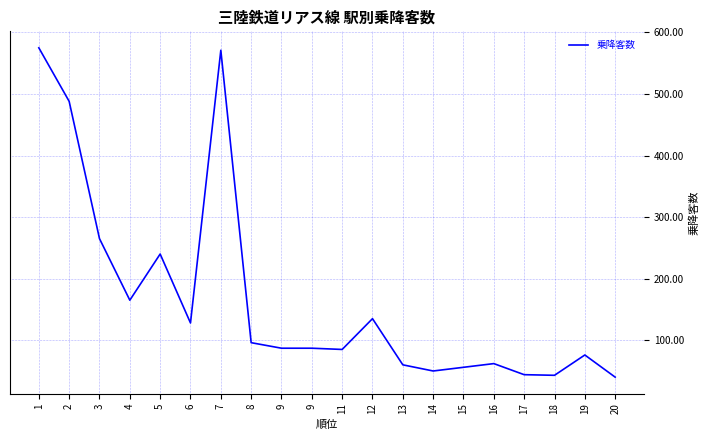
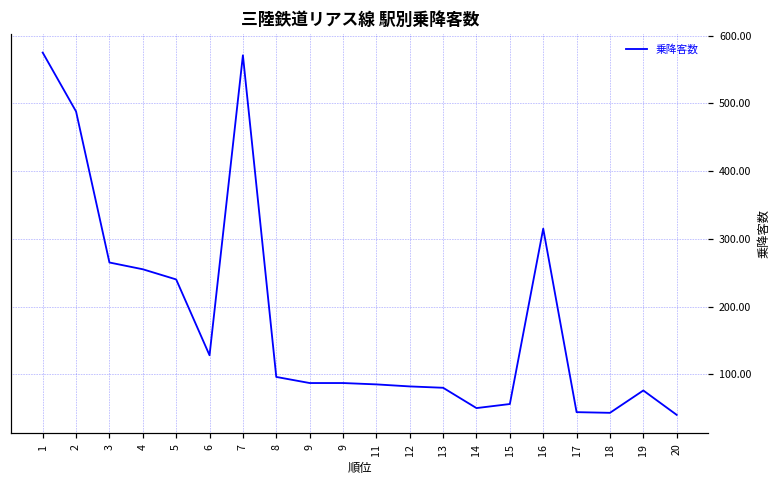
4: 170 -> 260
12: 140 -> 80
13: 60 -> 80
16: 60 -> 320
